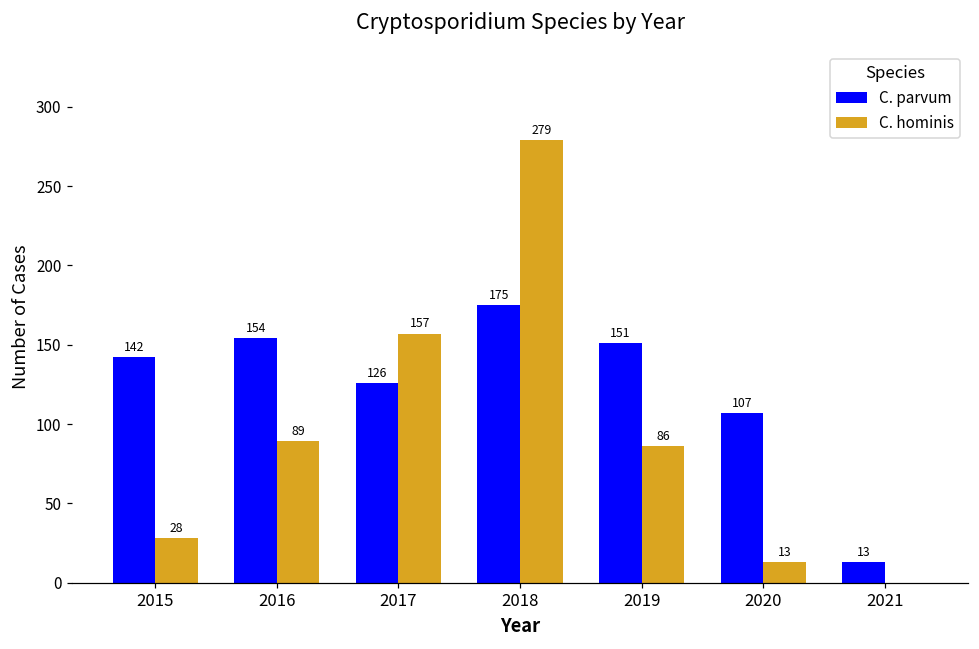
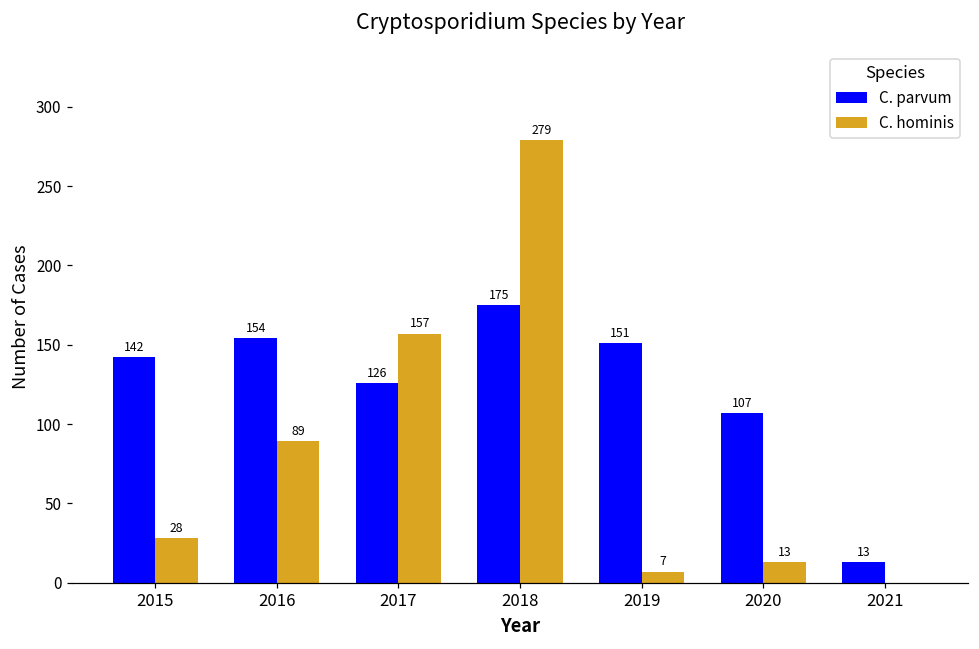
C. hominis, 2019: 86 -> 7
